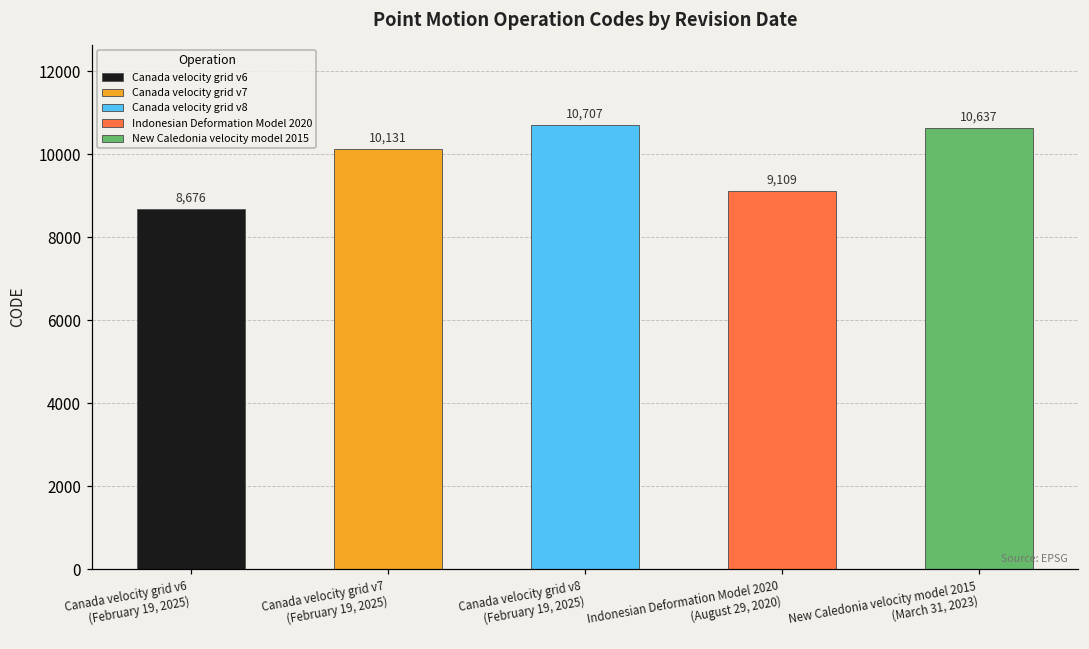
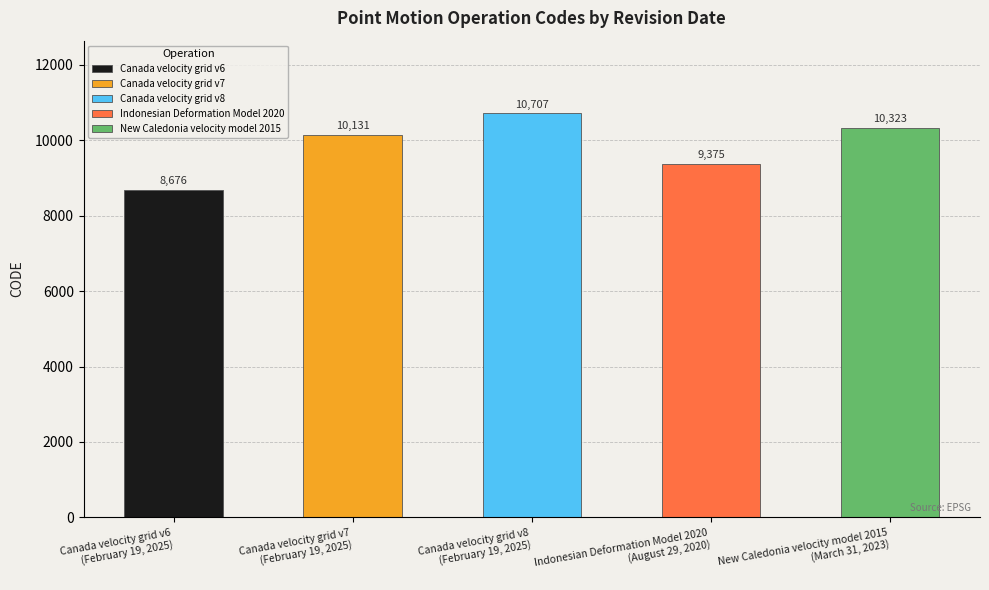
Indonesian Deformation Model 2020 (August 29, 2020): 9,109 -> 9,375
New Caledonia velocity model 2015 (March 31, 2023): 10,637 -> 10,323
